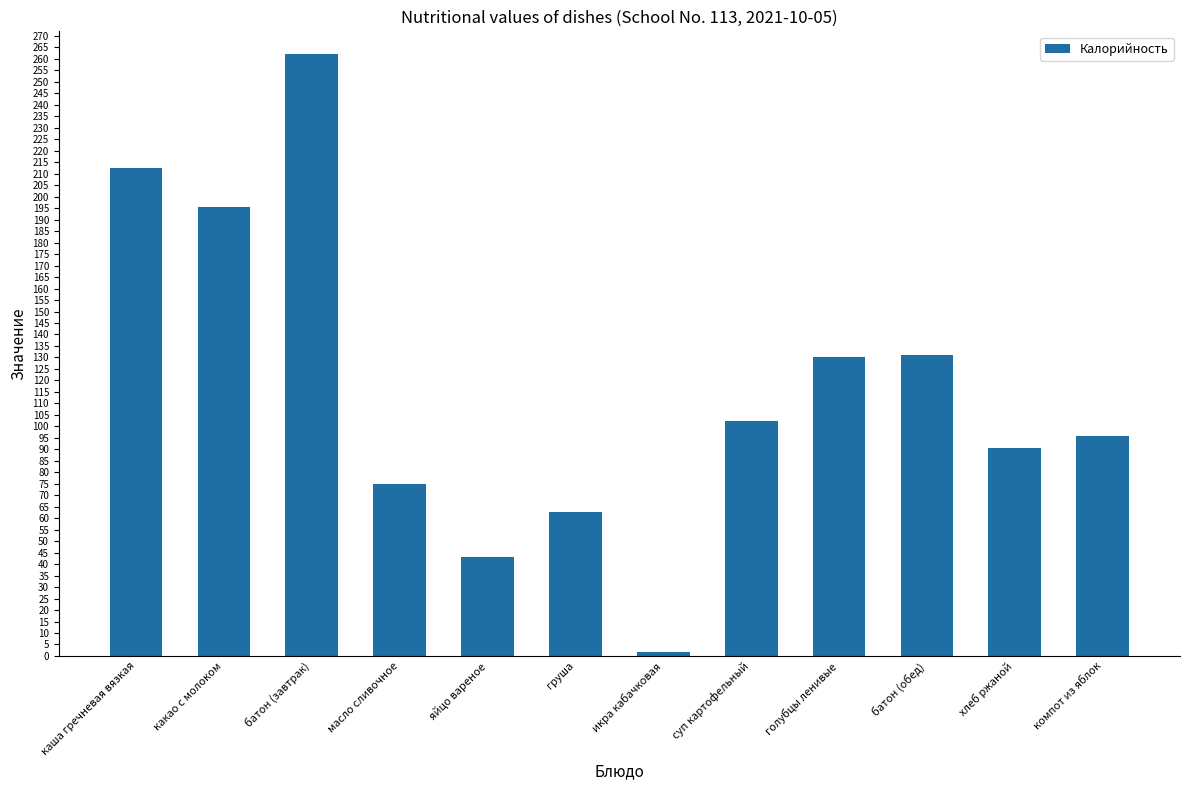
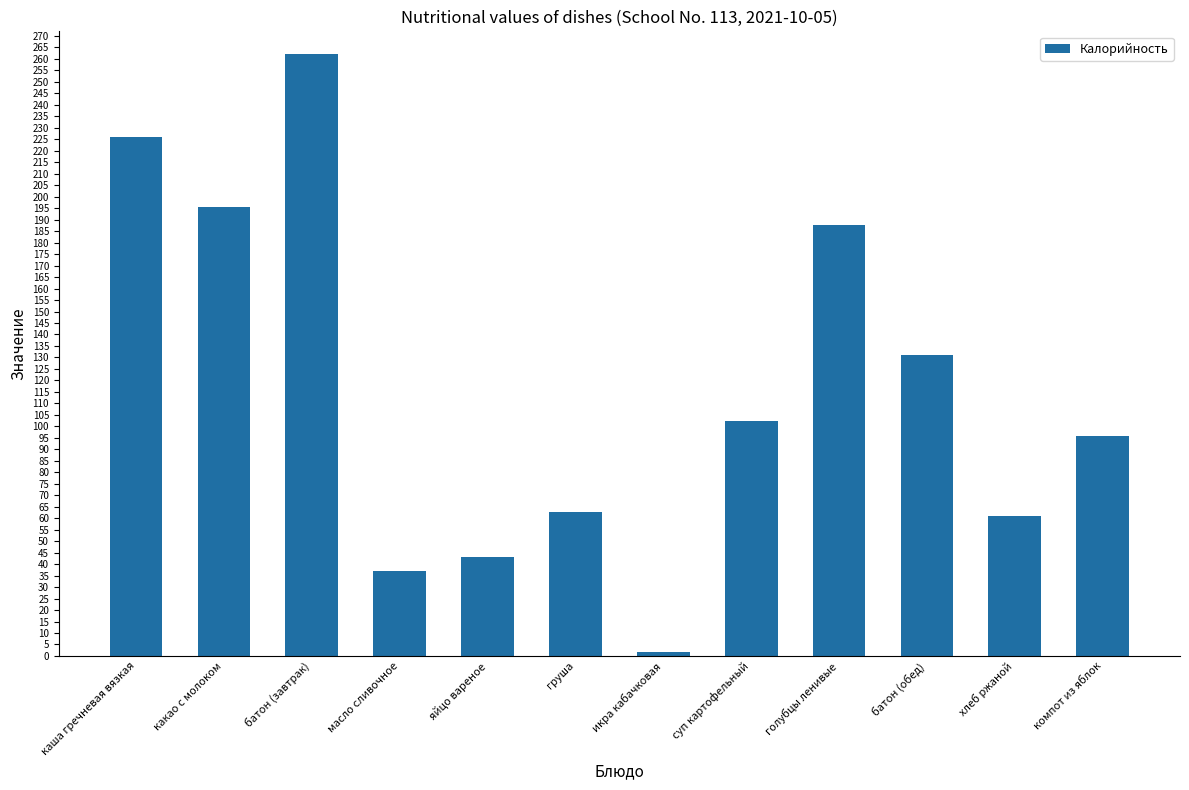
каша гречневая вязкая: 212 -> 226
масло сливочное: 75 -> 37
голубцы ленивые: 130 -> 188
хлеб ржаной: 91 -> 61
